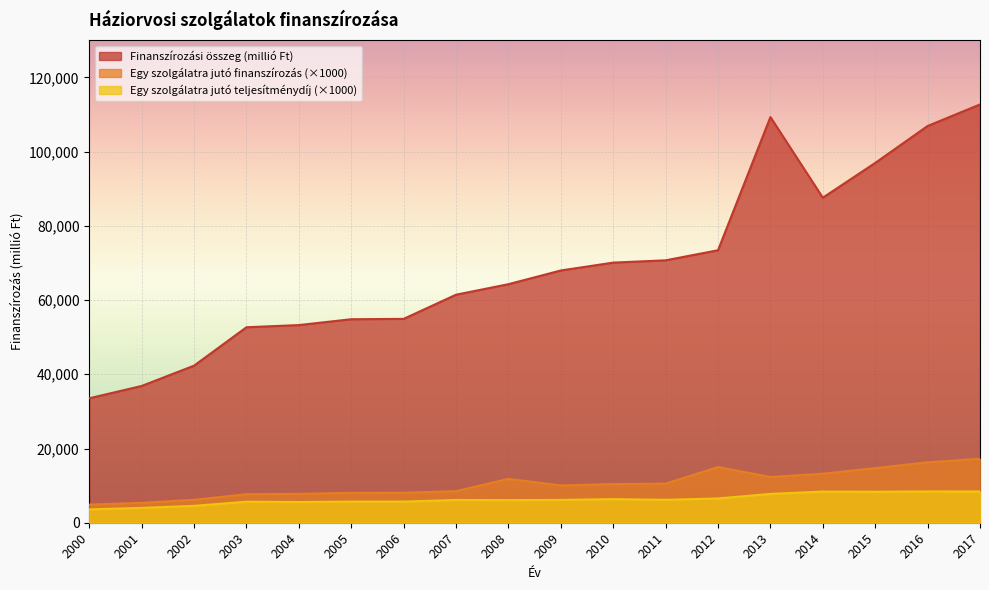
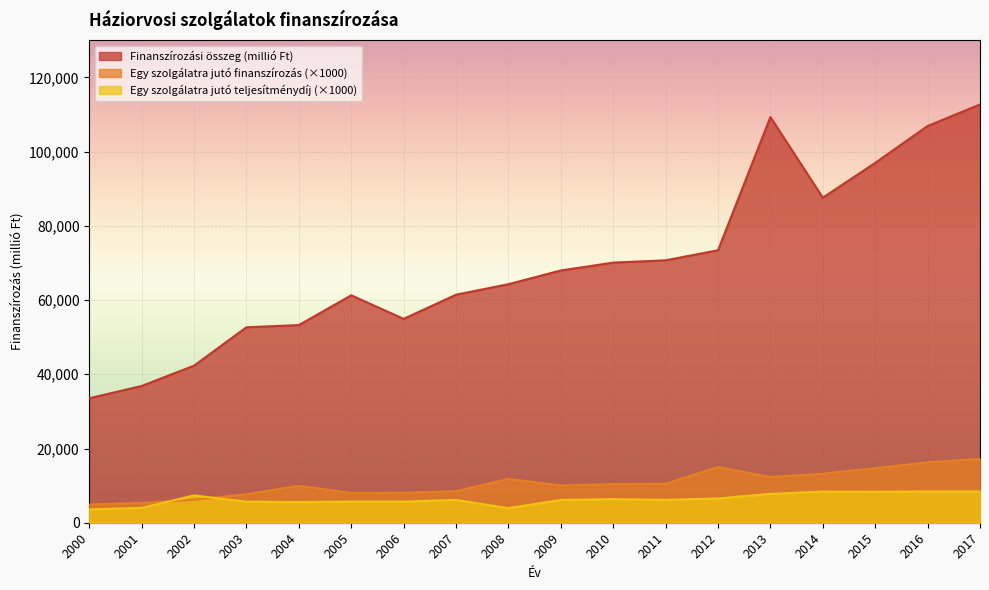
Egy szolgálatra jutó teljesítménydíj (×1000), 2002: 5,000 -> 7,000
Egy szolgálatra jutó finanszírozás (×1000), 2004: 8,000 -> 10,000
Finanszírozási összeg (millió Ft), 2005: 55,000 -> 61,000
Egy szolgálatra jutó teljesítménydíj (×1000), 2008: 6,000 -> 4,000
